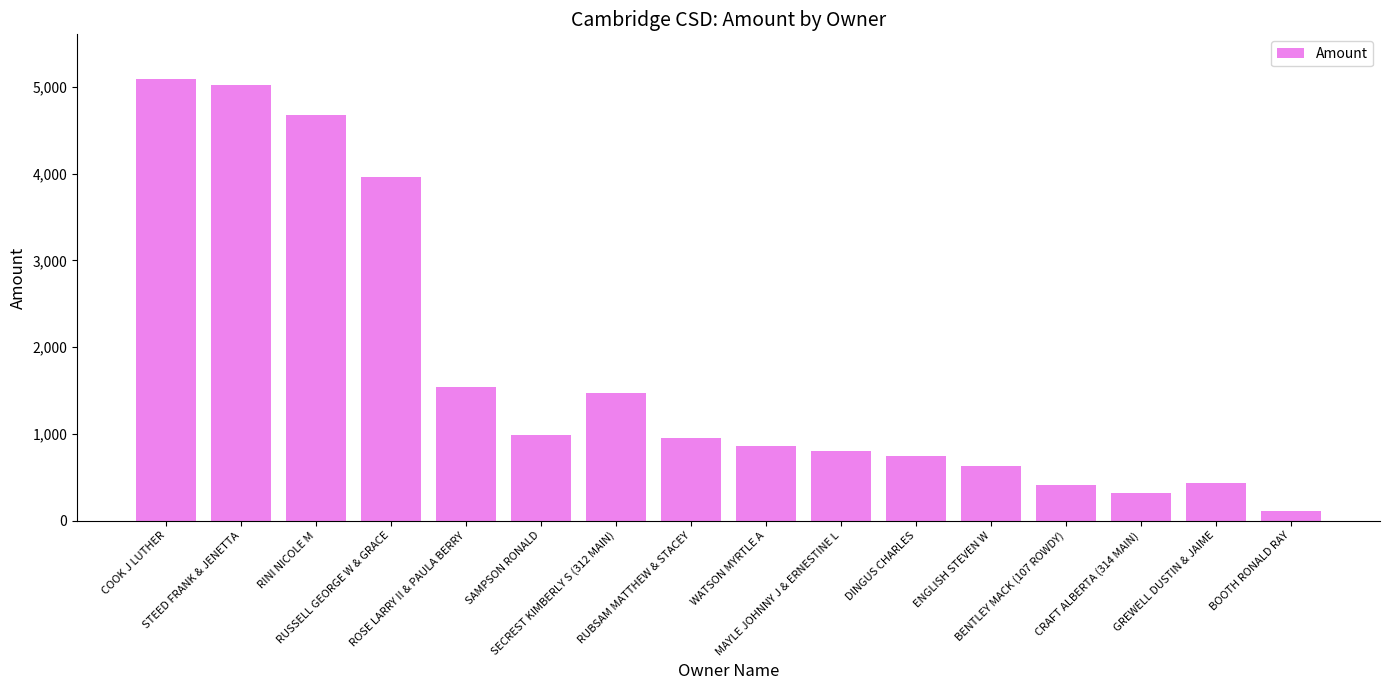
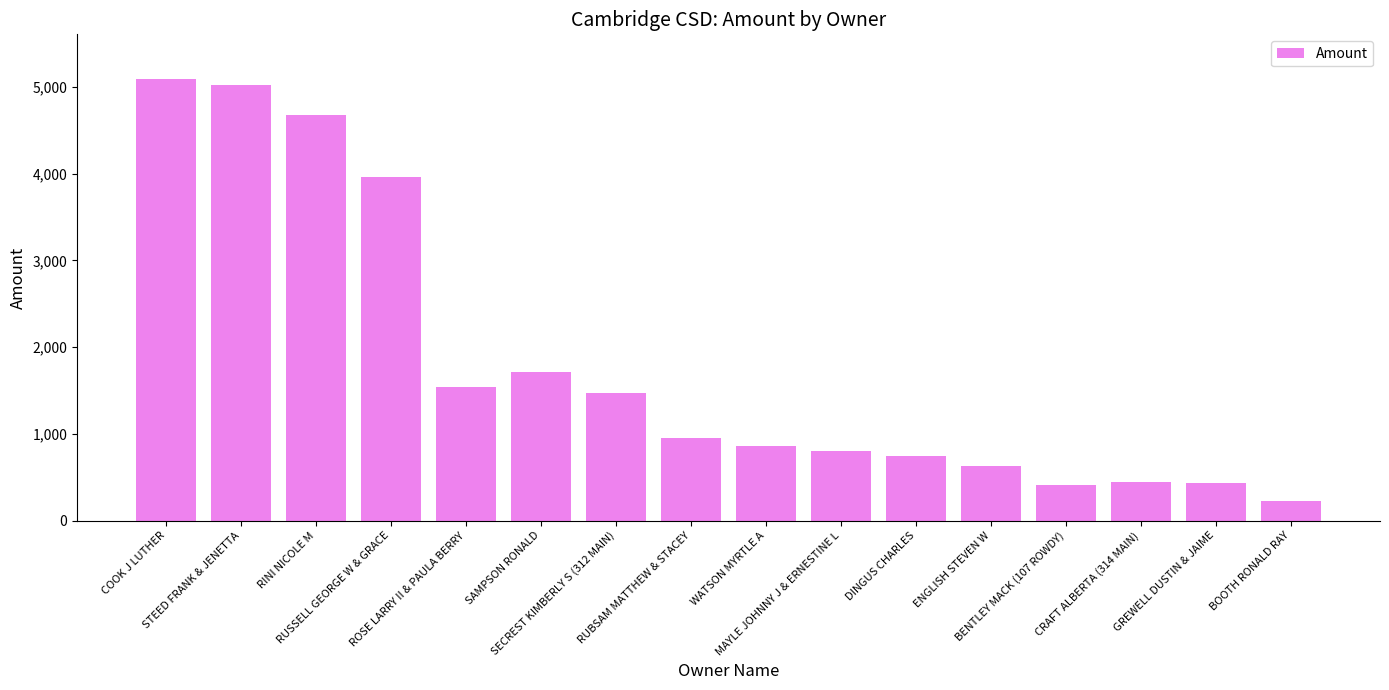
SAMPSON RONALD: 1,000 -> 1,700
CRAFT ALBERTA (314 MAIN): 300 -> 400
BOOTH RONALD RAY: 100 -> 200
